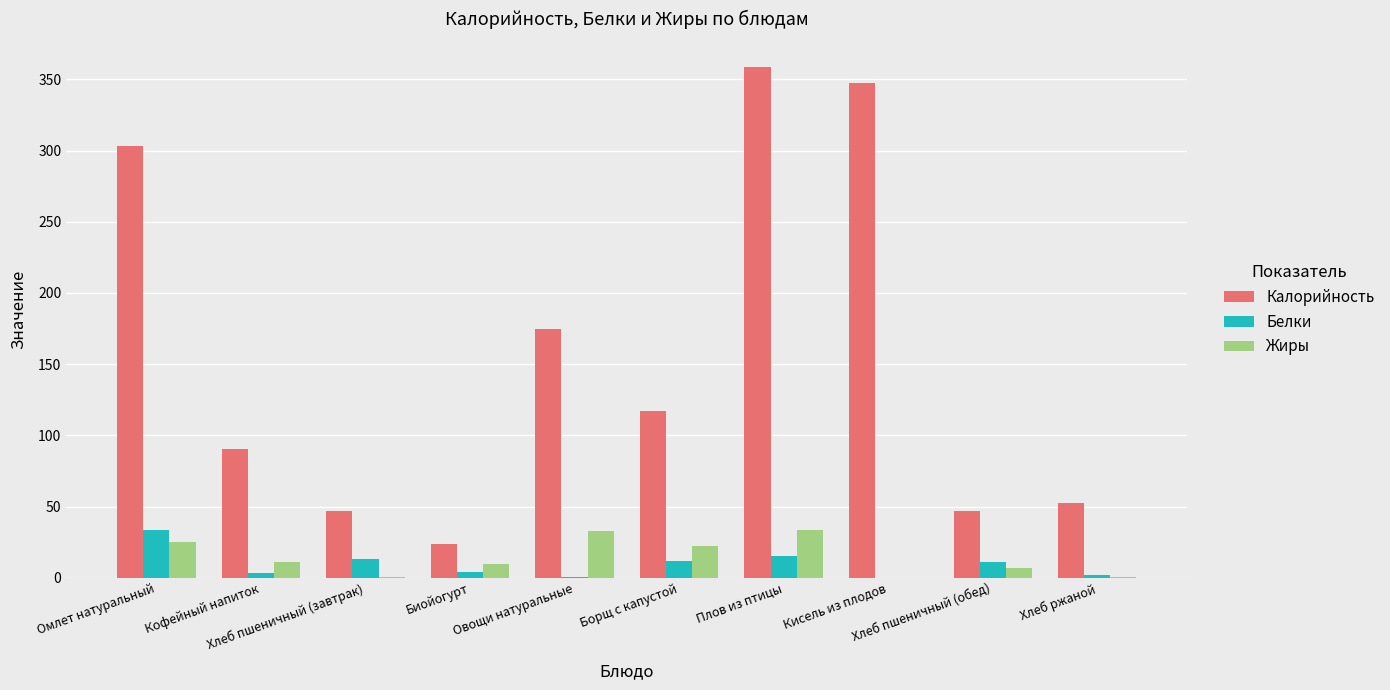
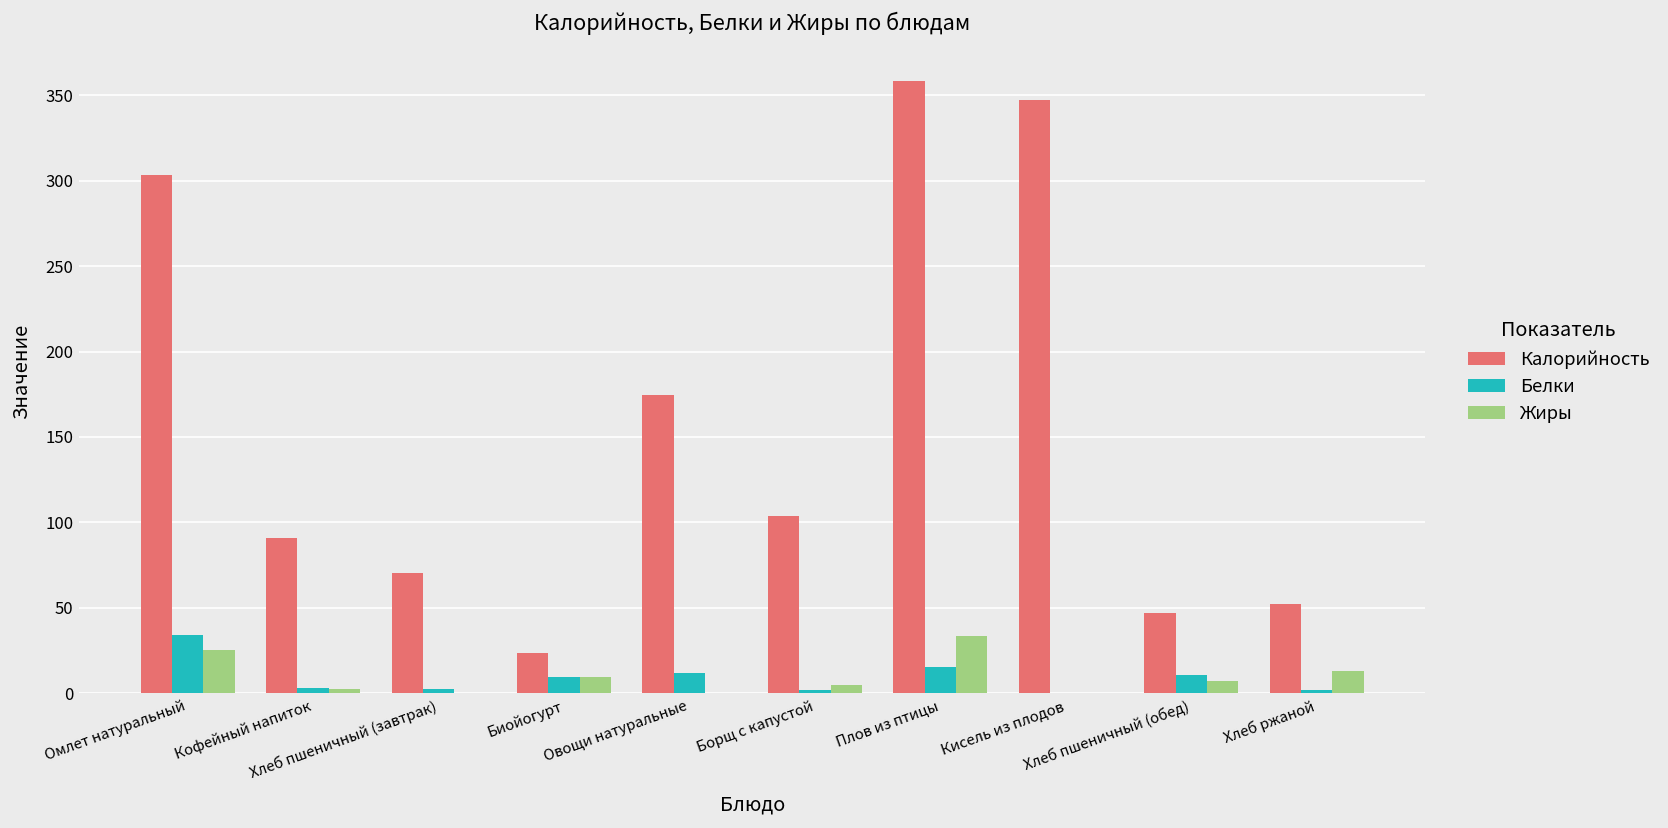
Жиры, Кофейный напиток: 11 -> 3
Калорийность, Хлеб пшеничный (завтрак): 47 -> 71
Белки, Хлеб пшеничный (завтрак): 13 -> 2
Белки, Биойогурт: 4 -> 10
Белки, Овощи натуральные: 0 -> 12
Жиры, Овощи натуральные: 33 -> 0
Калорийность, Борщ с капустой: 117 -> 104
Белки, Борщ с капустой: 12 -> 2
Жиры, Борщ с капустой: 23 -> 5
Жиры, Хлеб ржаной: 0 -> 13
